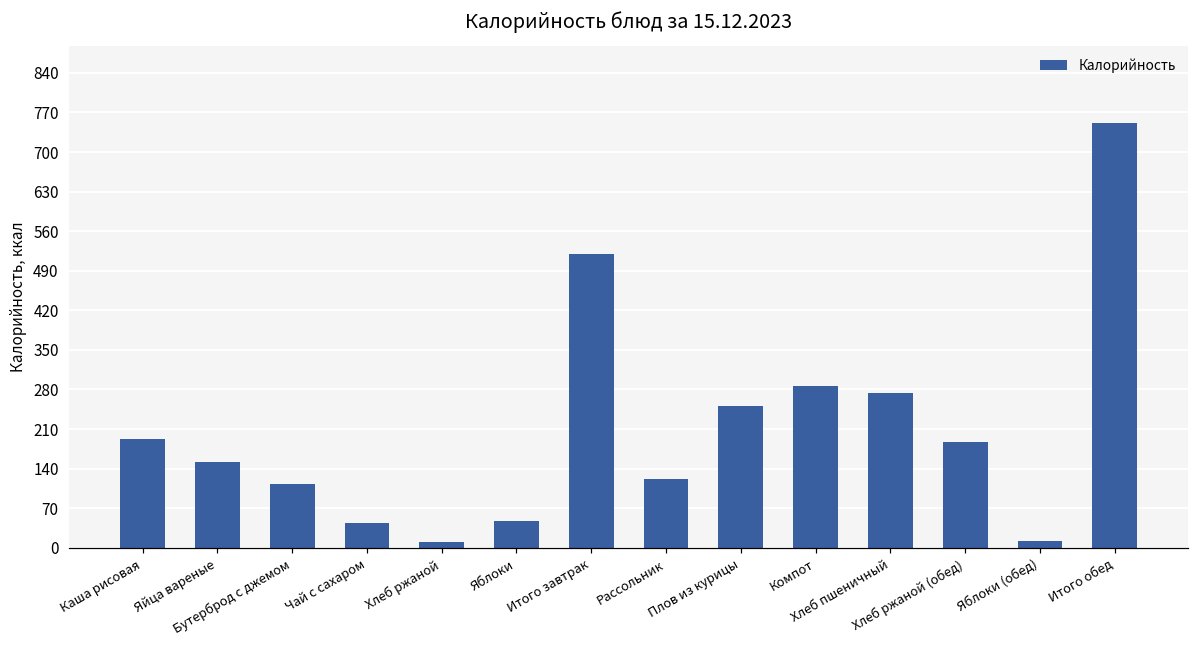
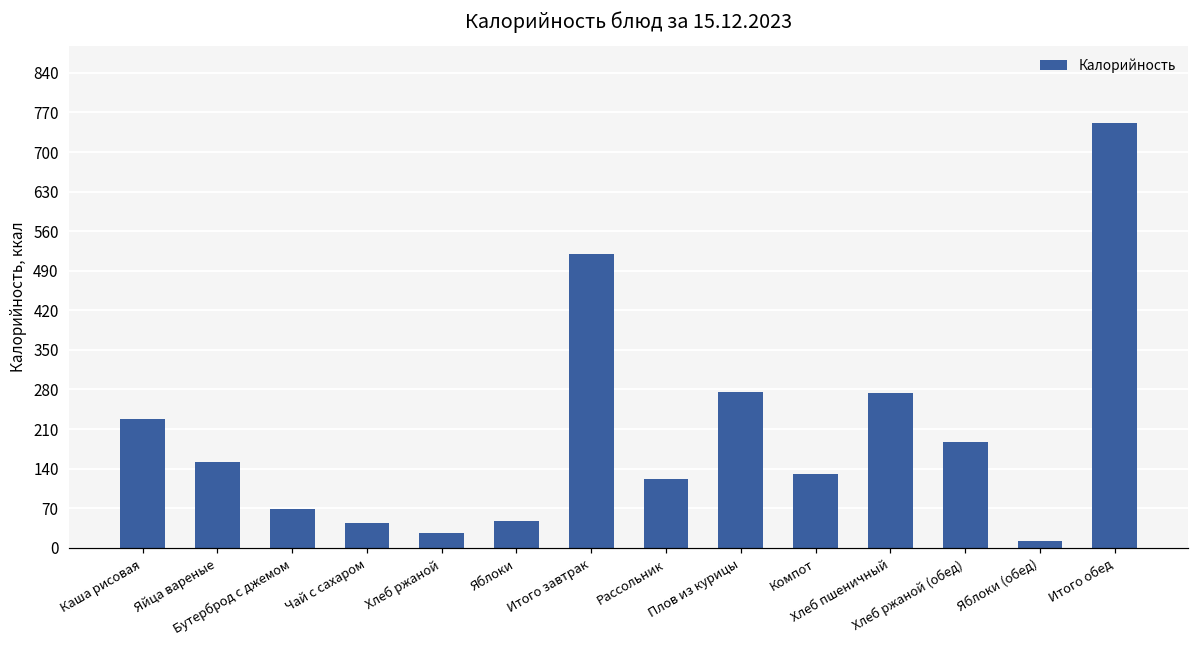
Каша рисовая: 190 -> 230
Бутерброд с джемом: 110 -> 70
Хлеб ржаной: 10 -> 30
Плов из курицы: 250 -> 280
Компот: 290 -> 130
